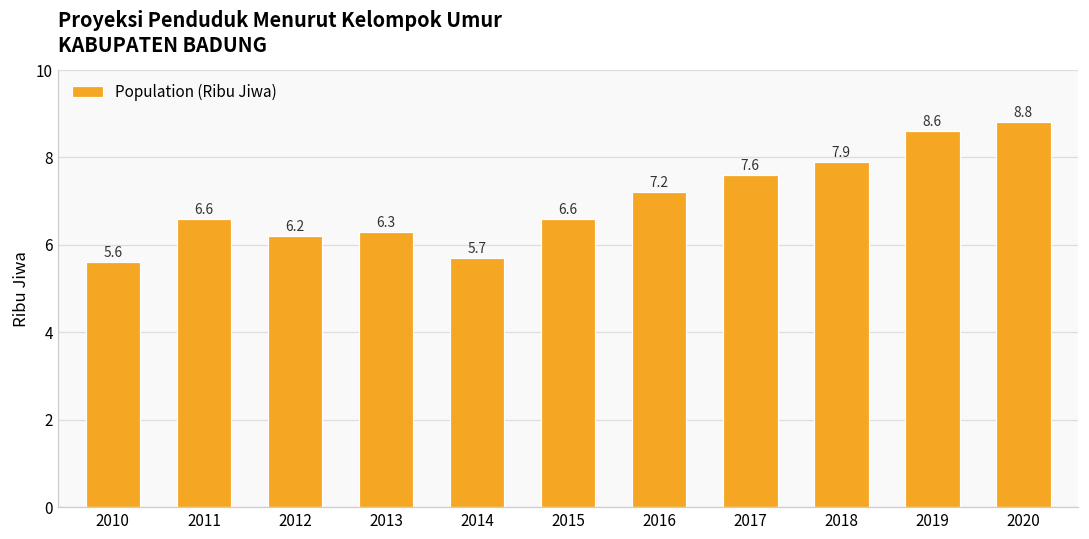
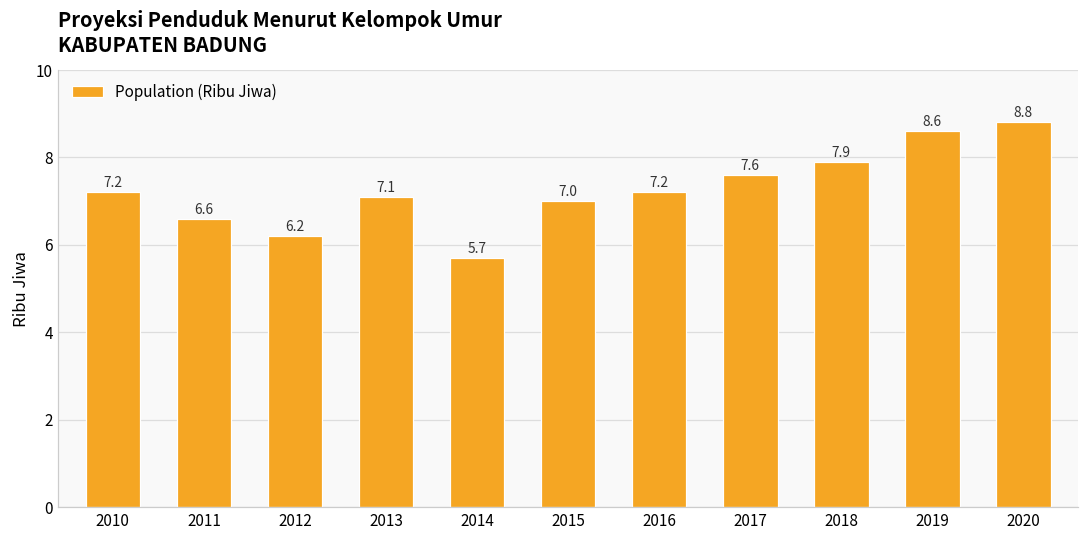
2010: 5.6 -> 7.2
2013: 6.3 -> 7.1
2015: 6.6 -> 7.0
